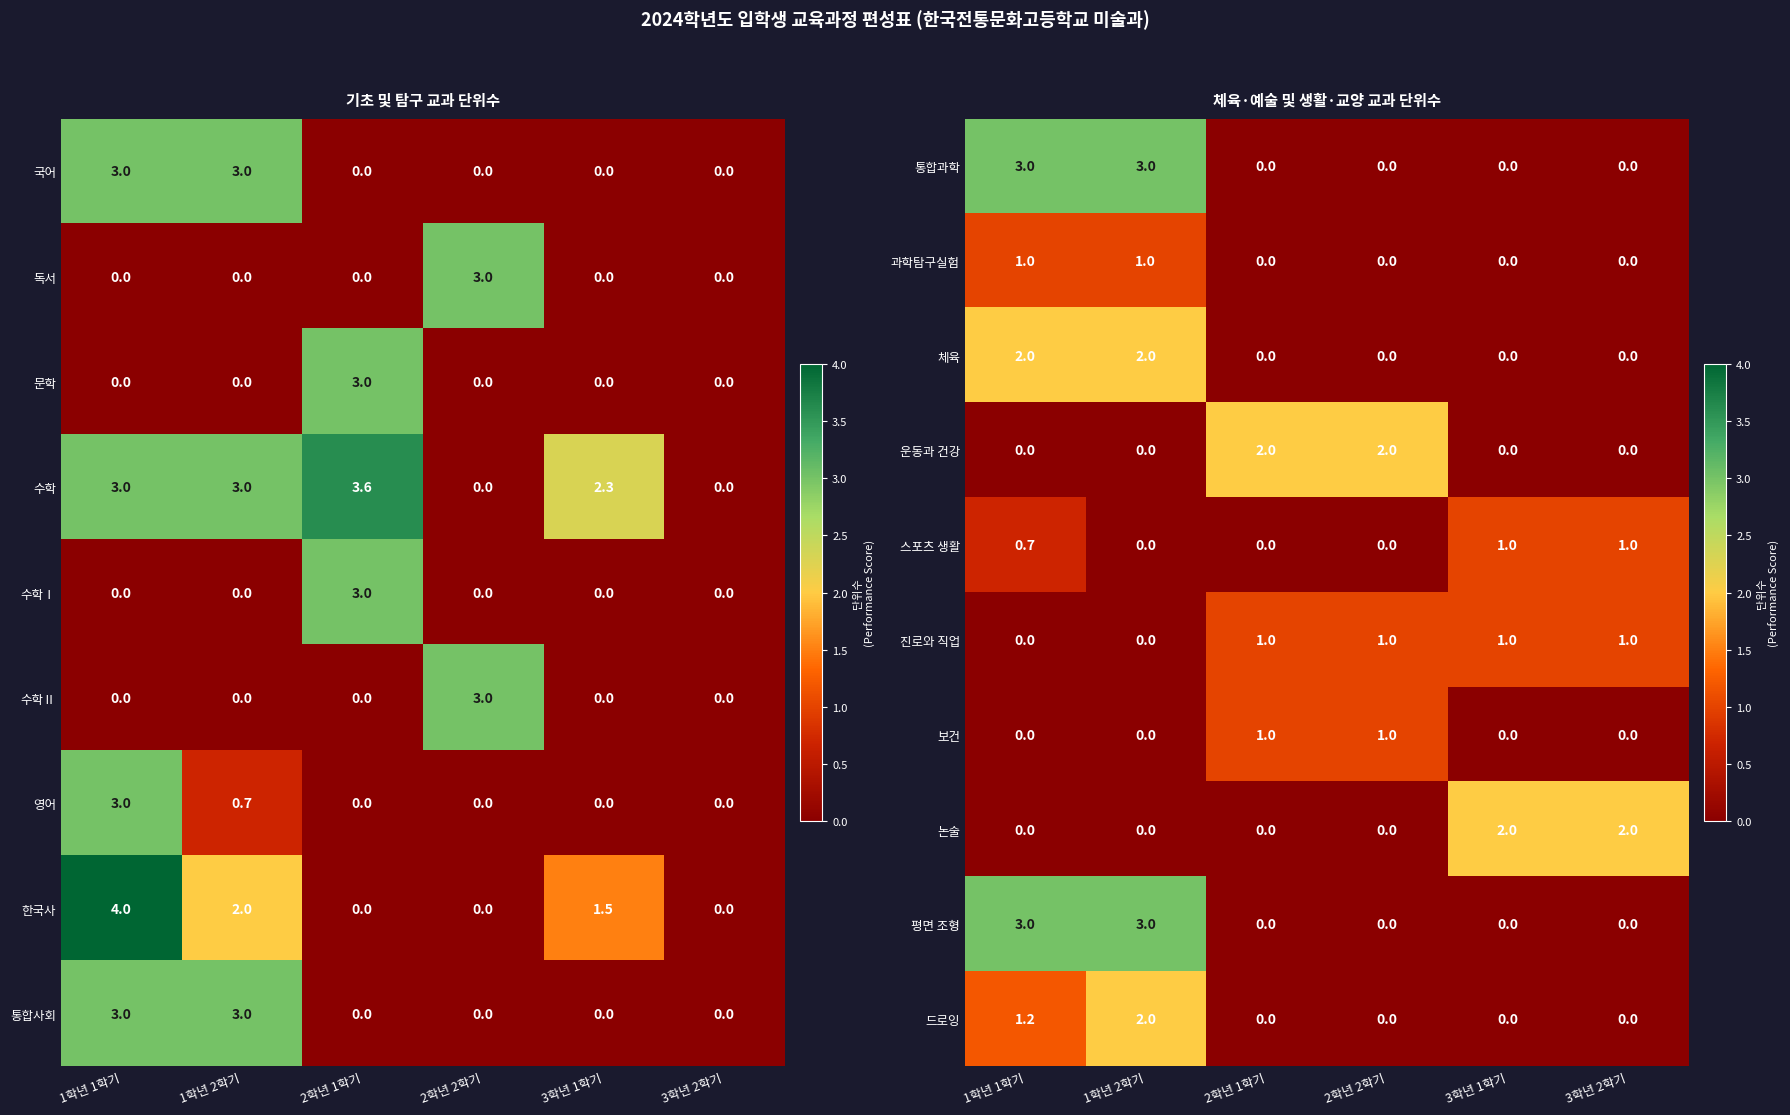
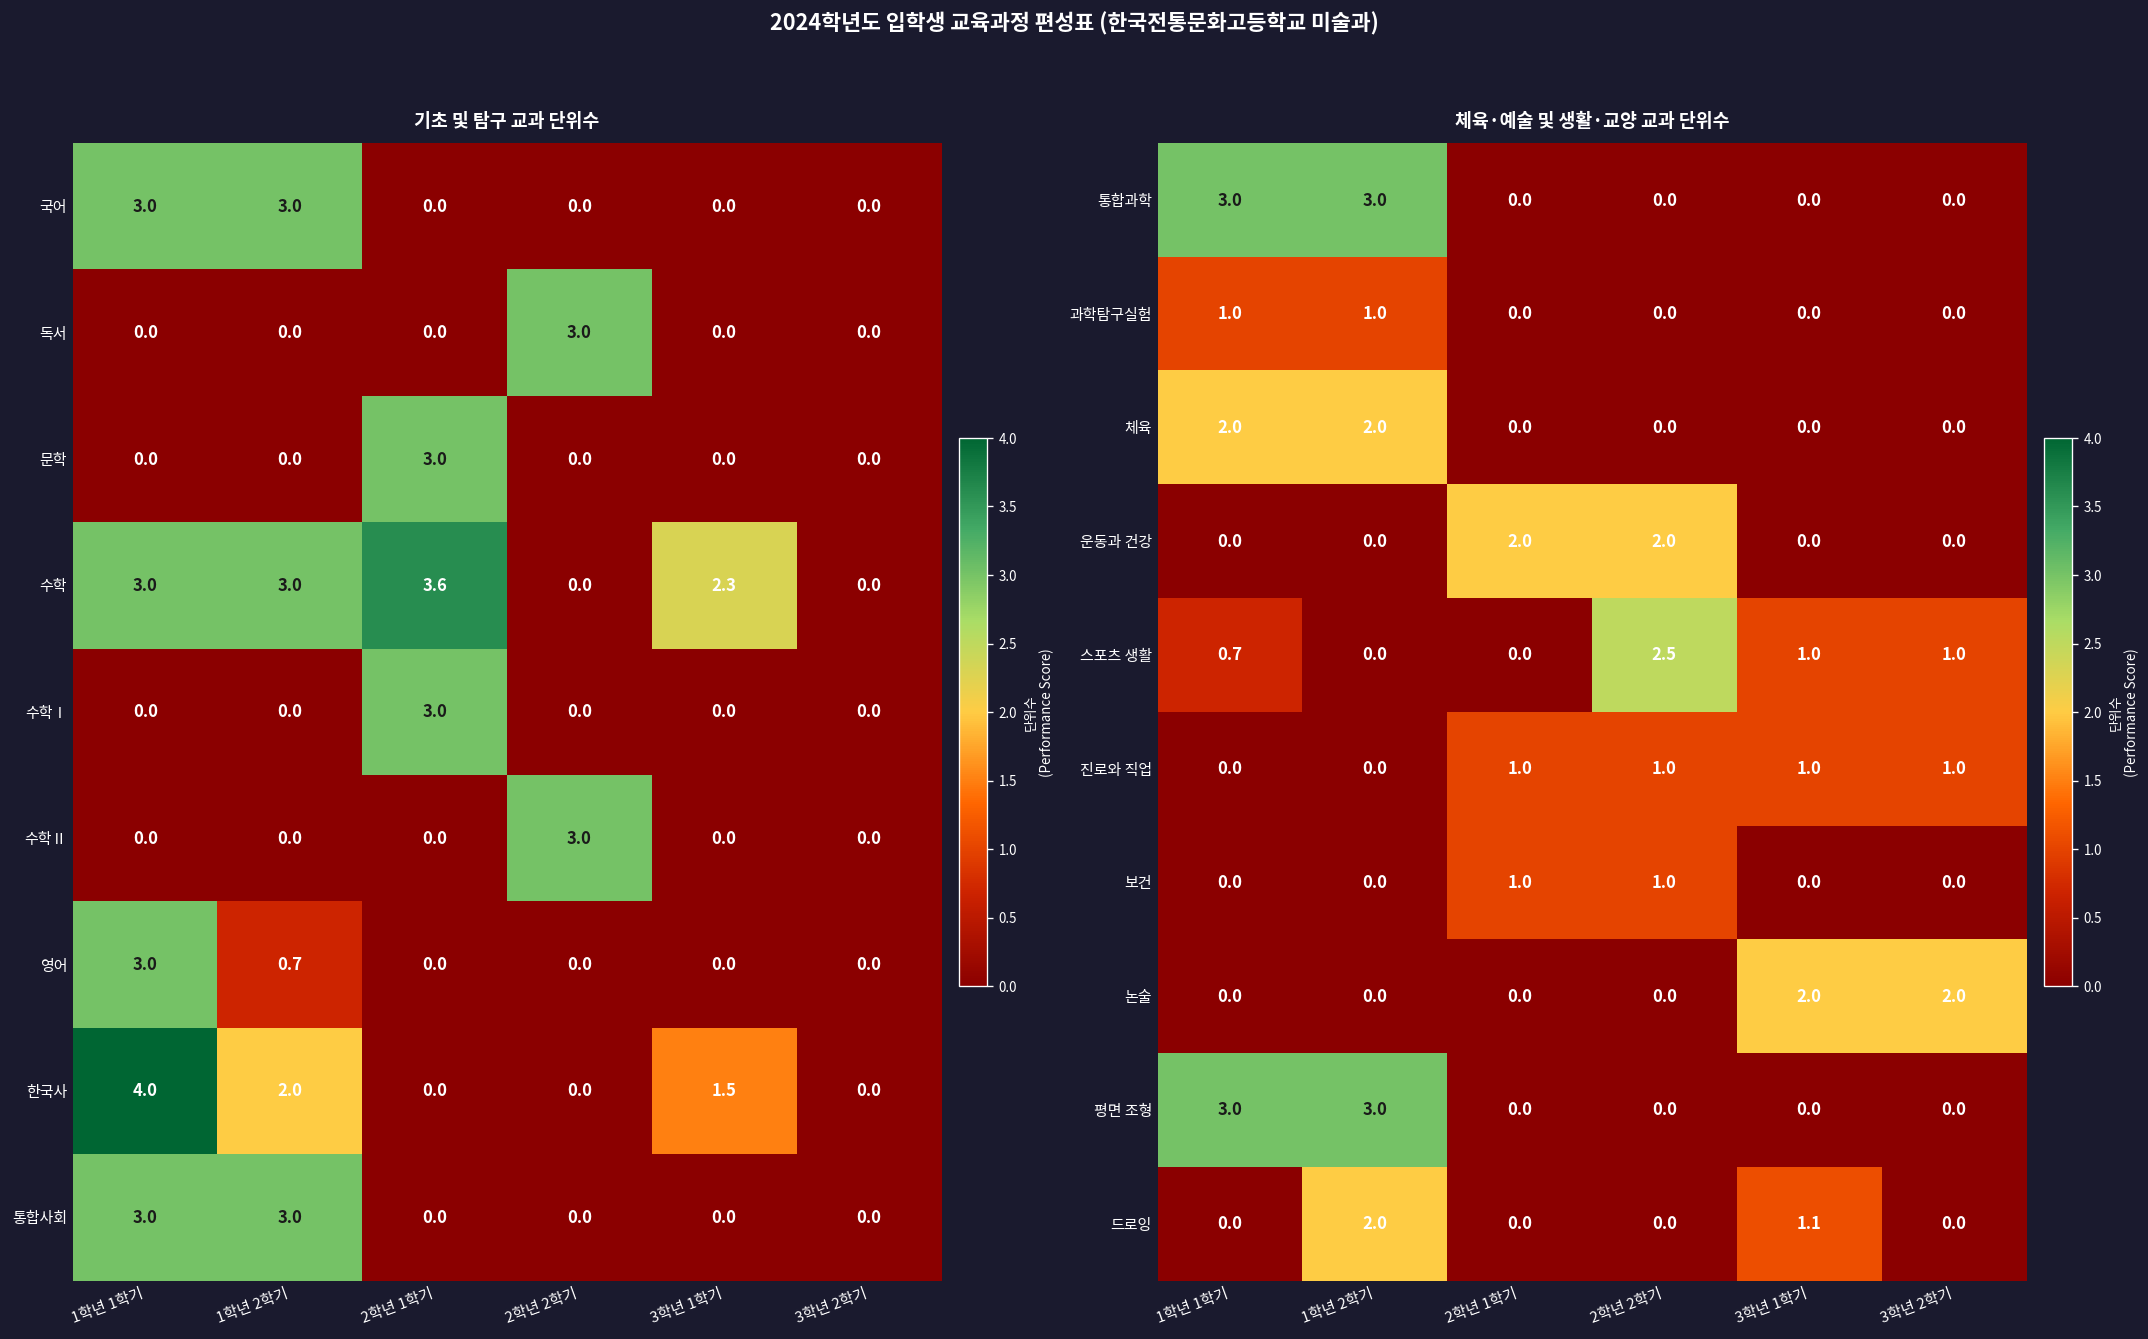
체육·예술 및 생활·교양 교과 단위수, 스포츠 생활, 2학년 2학기: 0.0 -> 2.5
체육·예술 및 생활·교양 교과 단위수, 드로잉, 1학년 1학기: 1.2 -> 0.0
체육·예술 및 생활·교양 교과 단위수, 드로잉, 3학년 1학기: 0.0 -> 1.1
